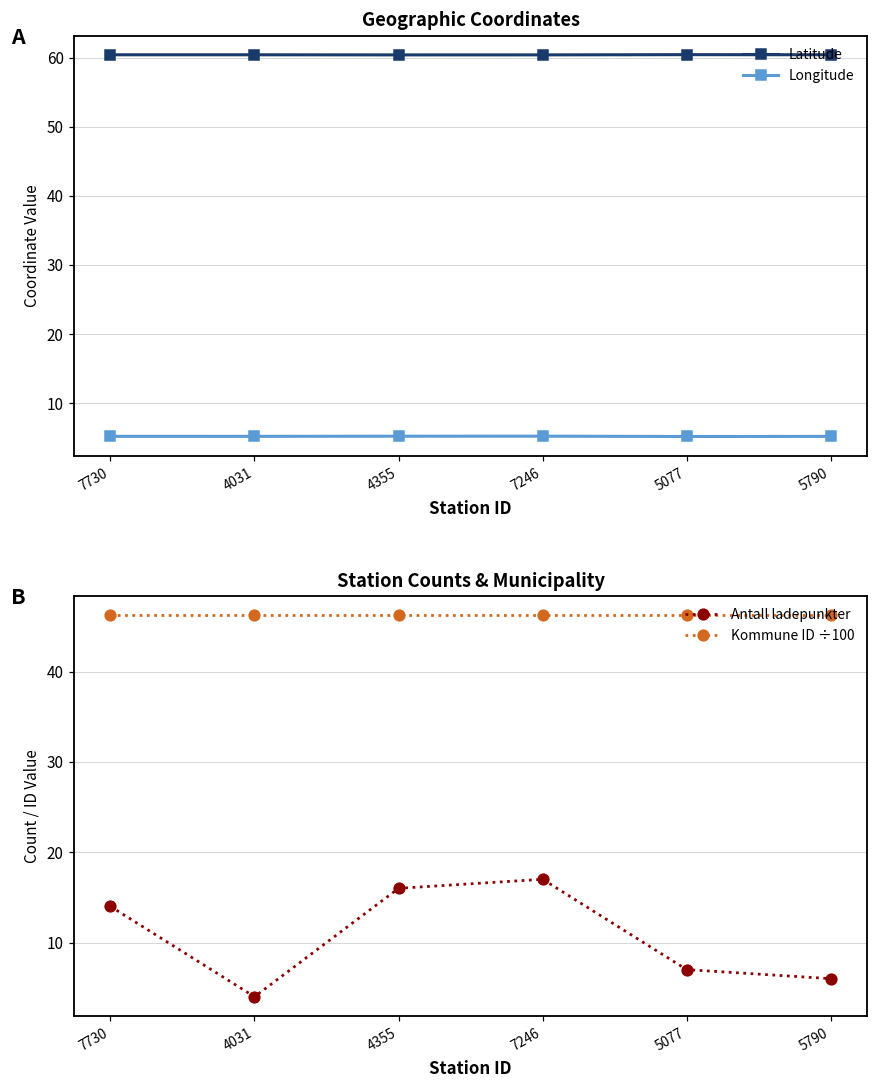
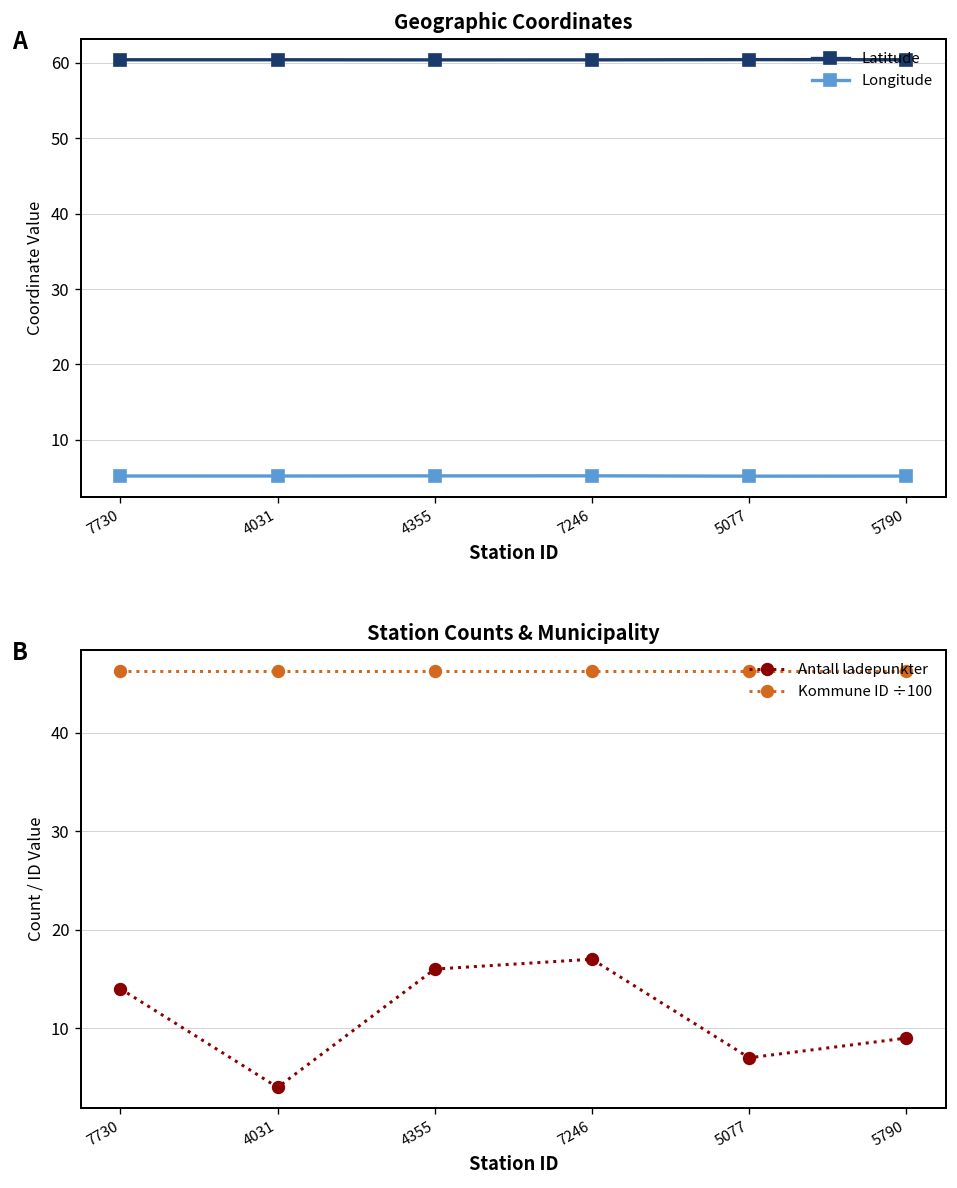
Station Counts & Municipality, Antall ladepunkter, 5790: 6 -> 9
